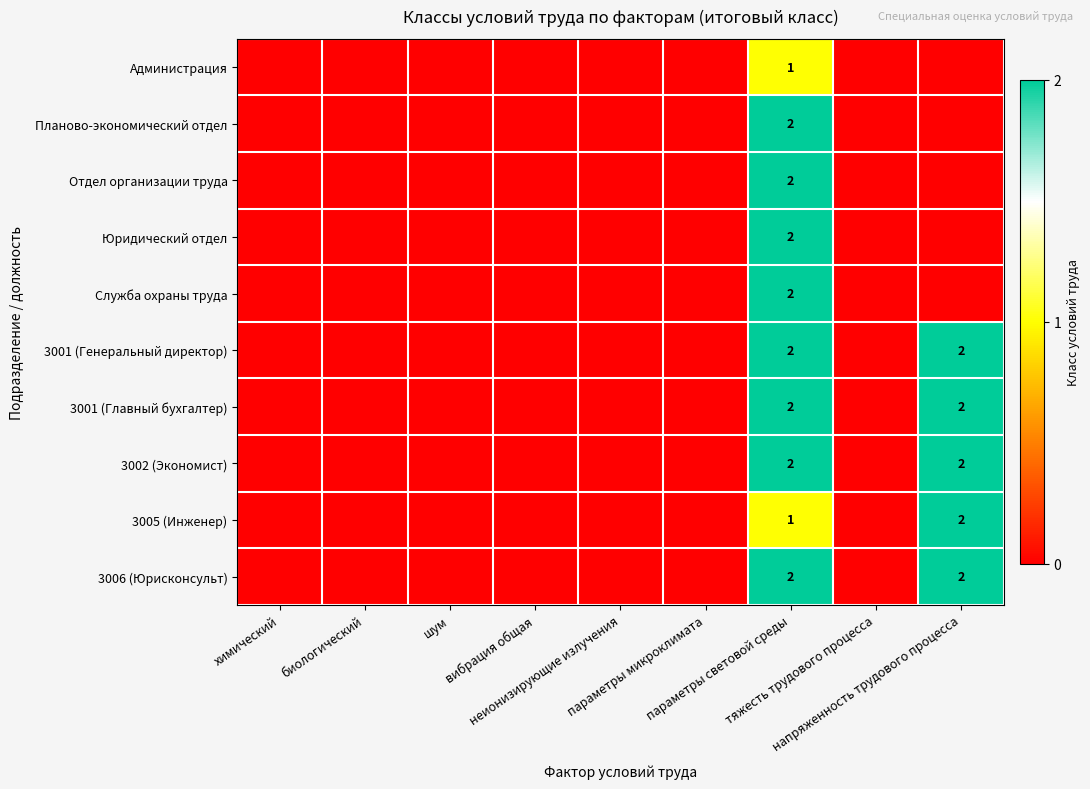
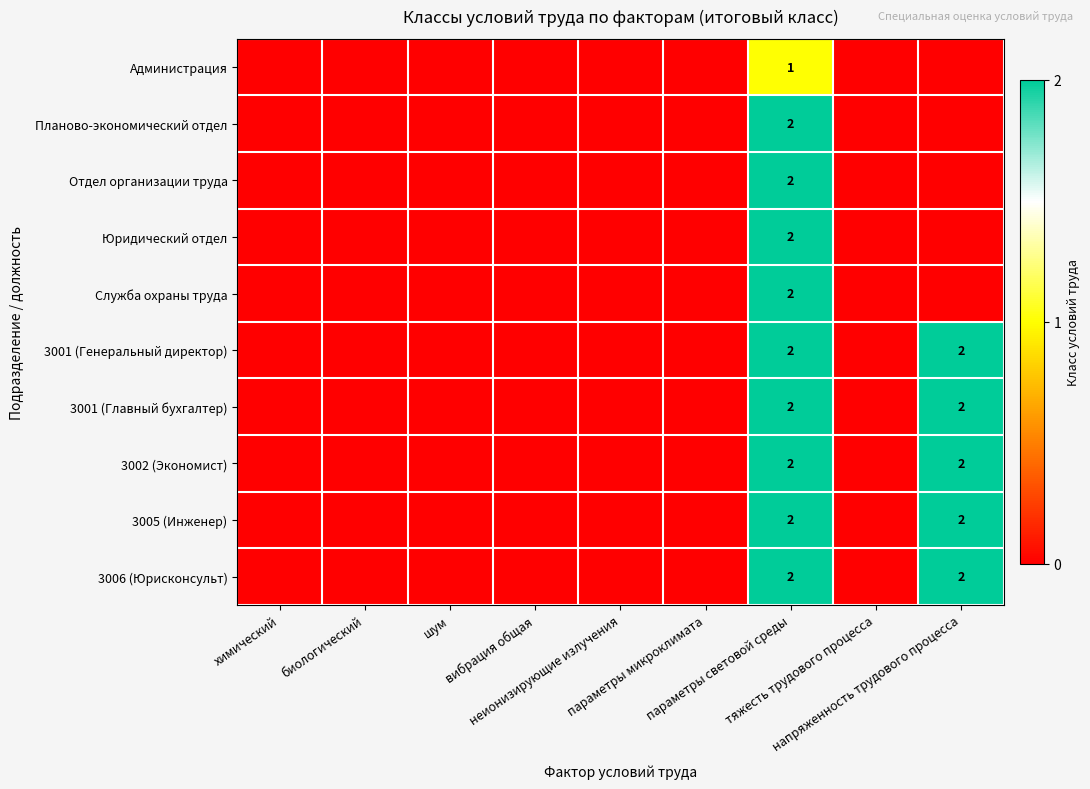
3005 (Инженер), параметры световой среды: 1 -> 2
